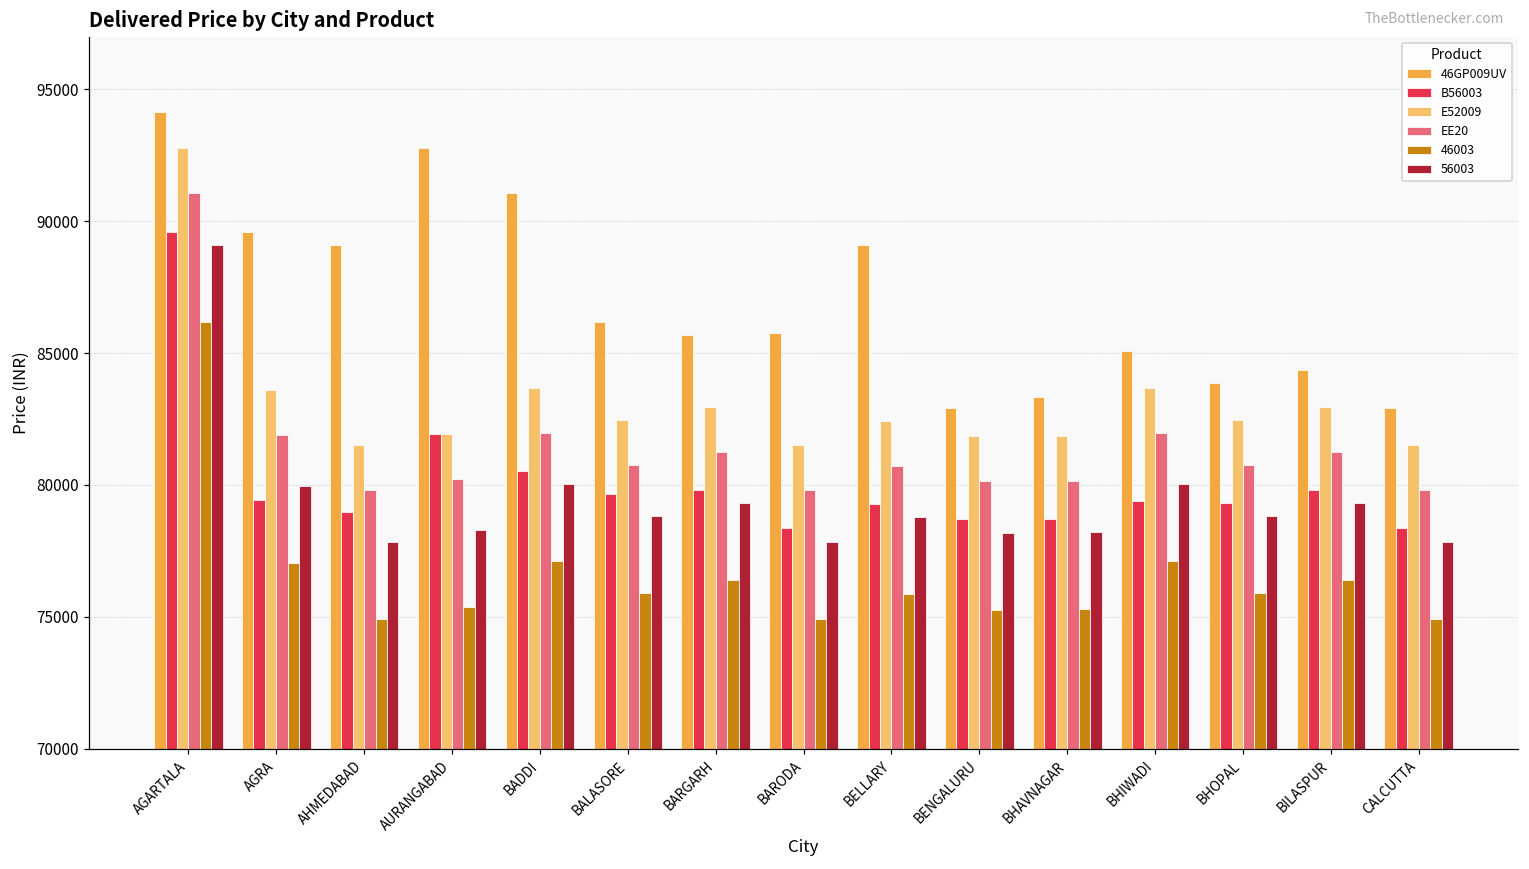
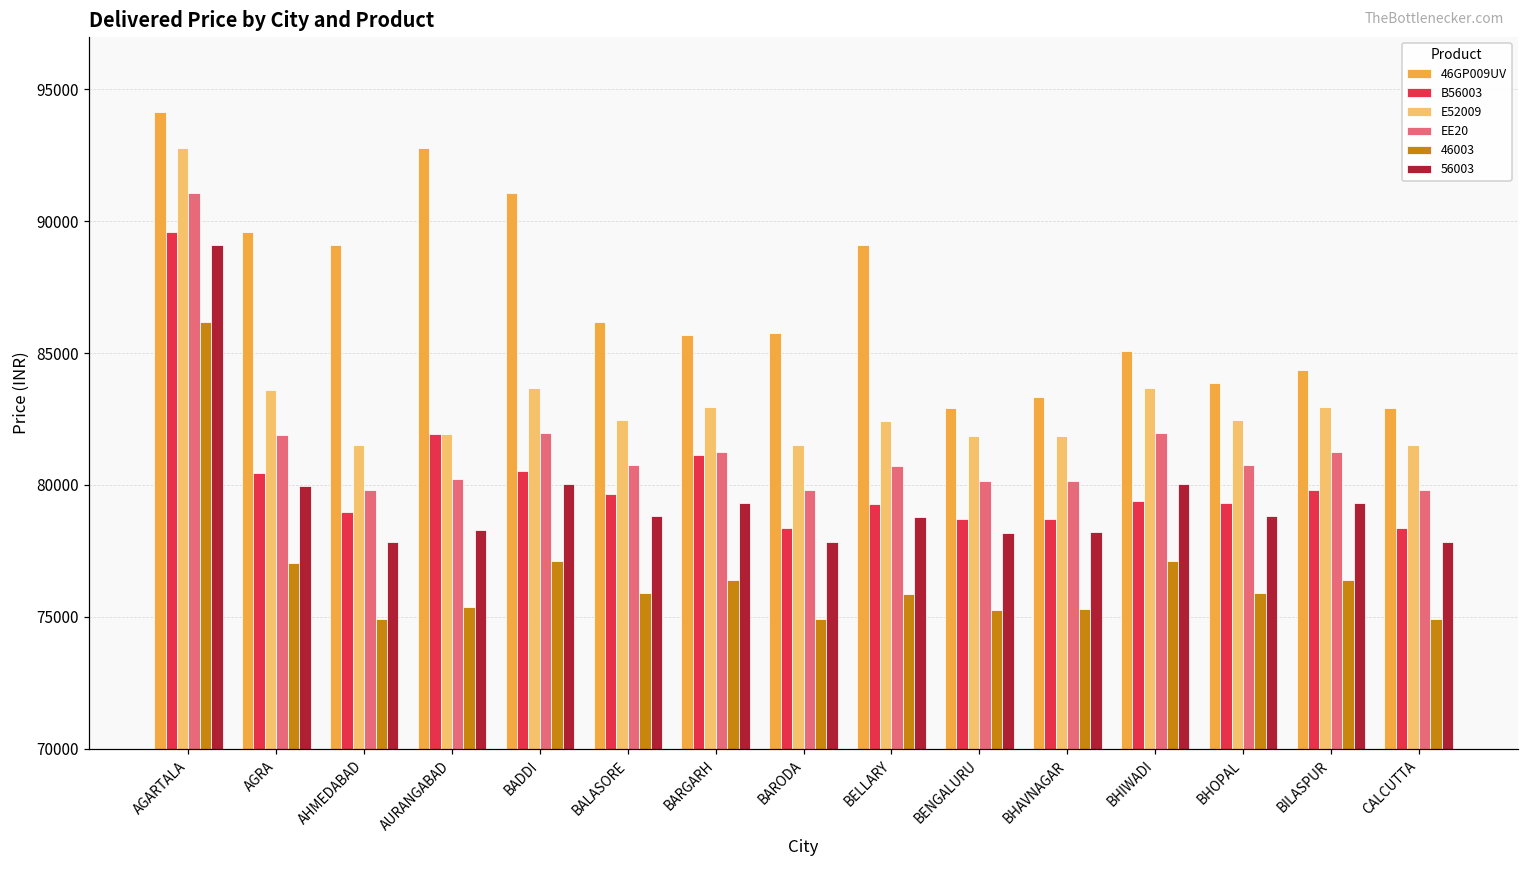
B56003, AGRA: 79400 -> 80500
B56003, BARGARH: 79800 -> 81100
